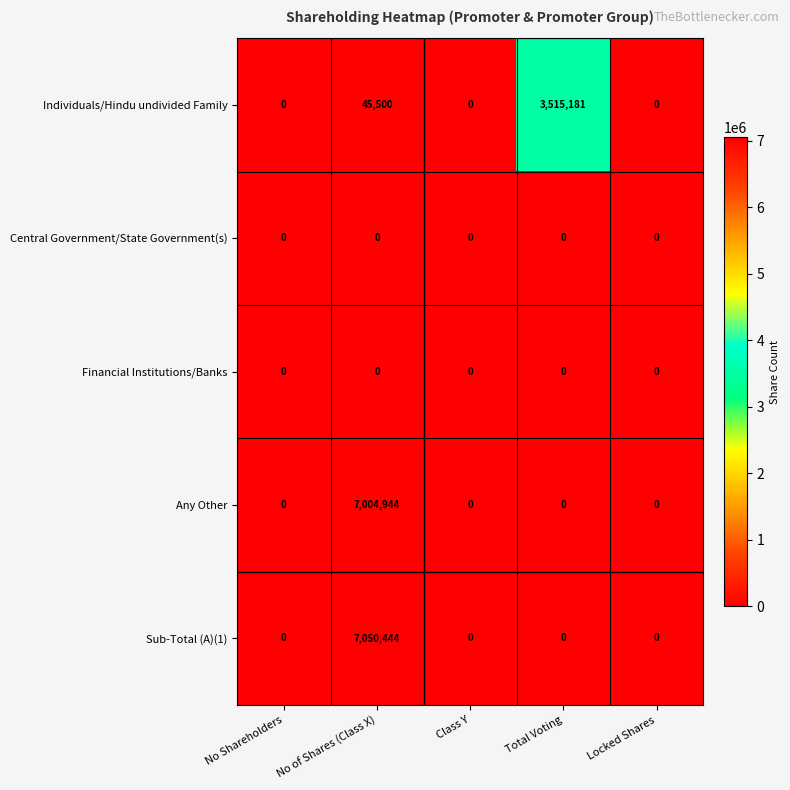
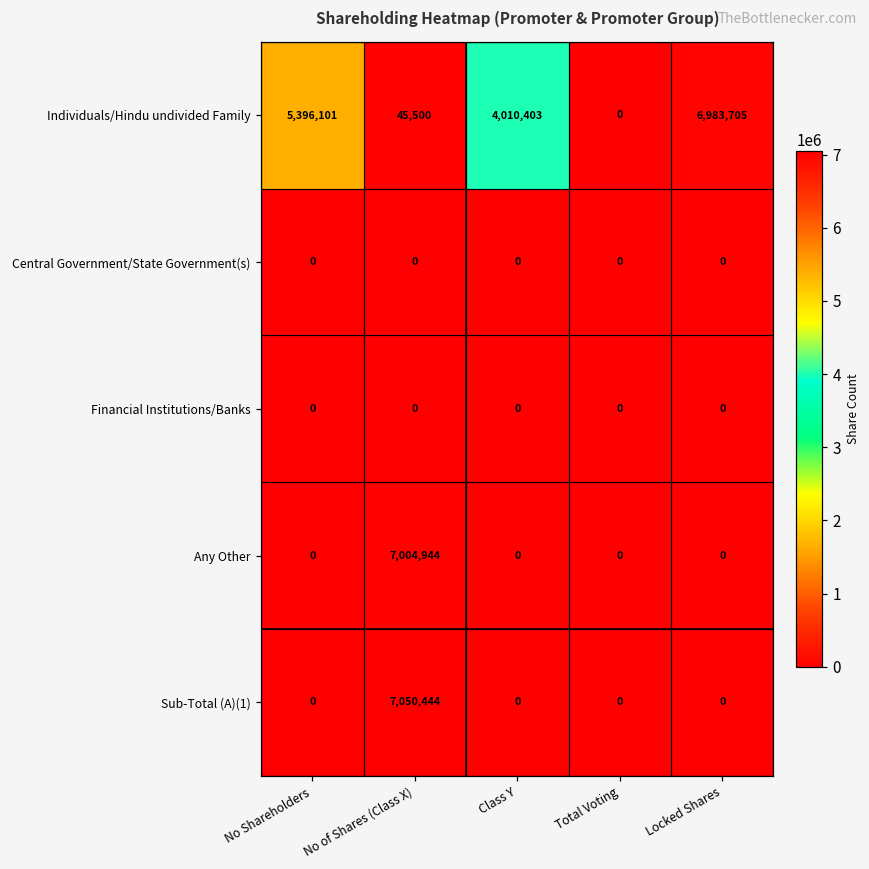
Individuals/Hindu undivided Family, No Shareholders: 0 -> 5,396,101
Individuals/Hindu undivided Family, Class Y: 0 -> 4,010,403
Individuals/Hindu undivided Family, Total Voting: 3,515,181 -> 0
Individuals/Hindu undivided Family, Locked Shares: 0 -> 6,983,705
